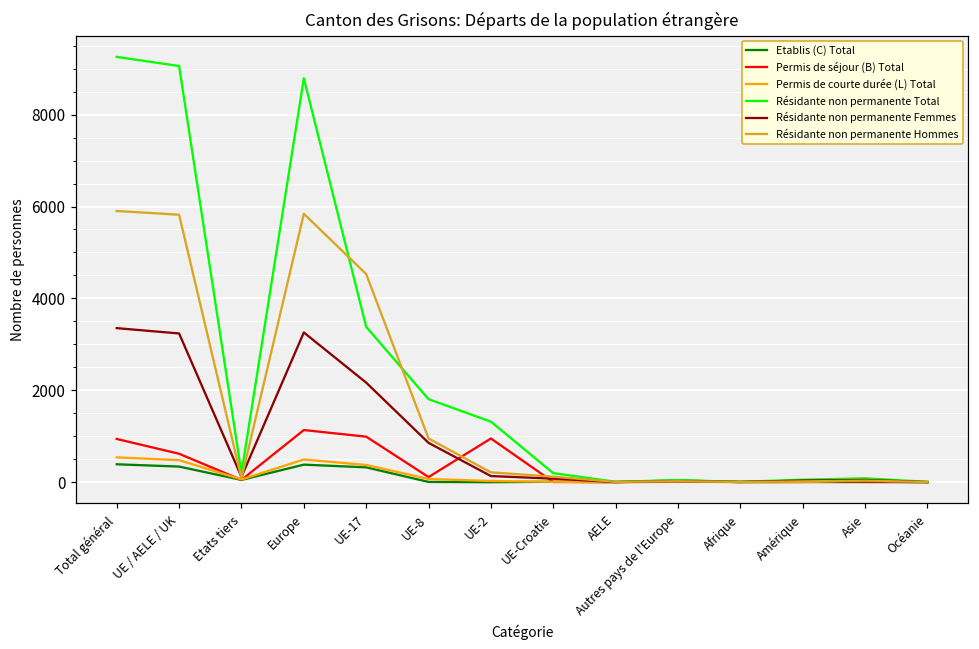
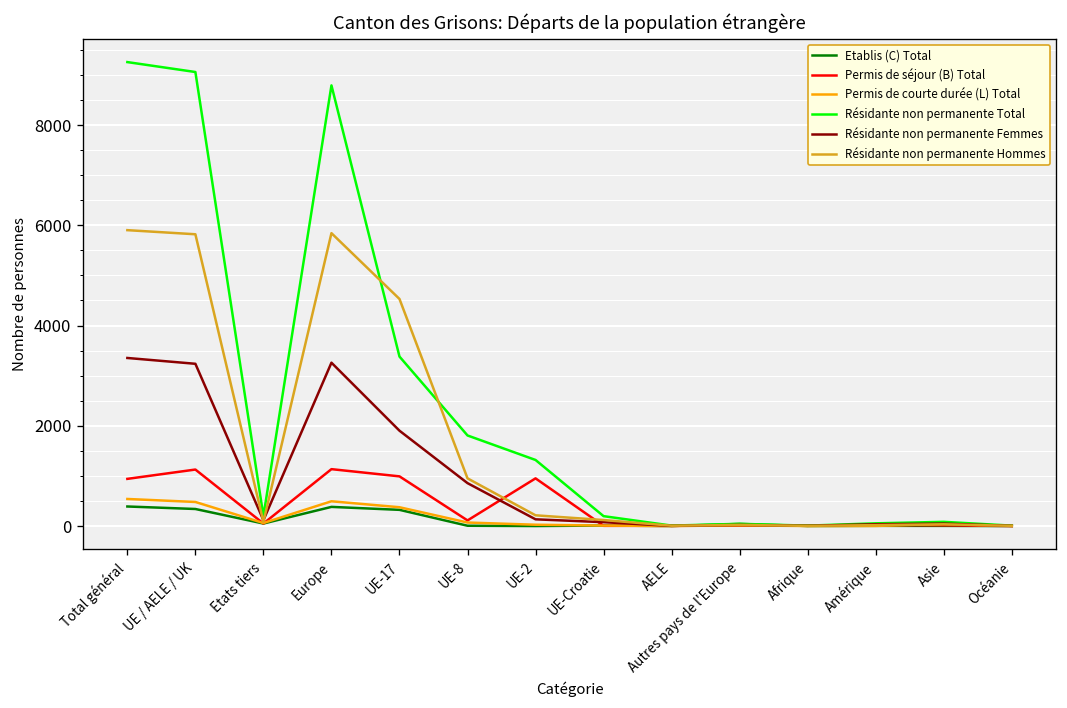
Permis de séjour (B) Total, UE / AELE / UK: 600 -> 1100
Résidante non permanente Femmes, UE-17: 2200 -> 1900
